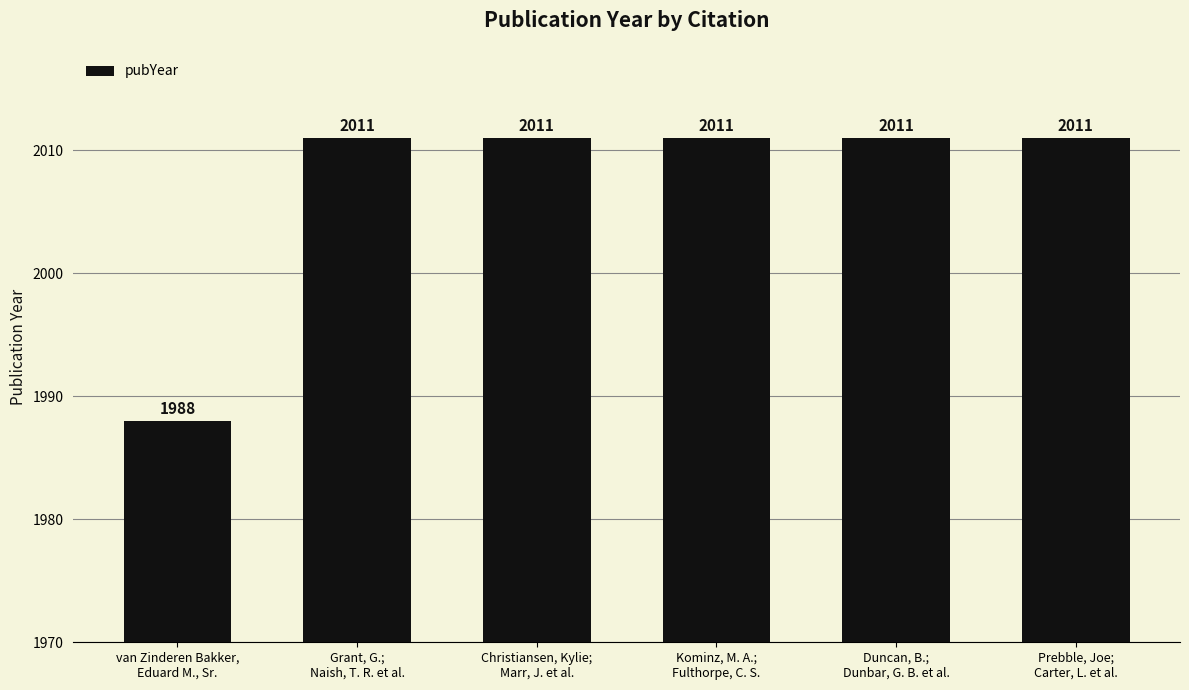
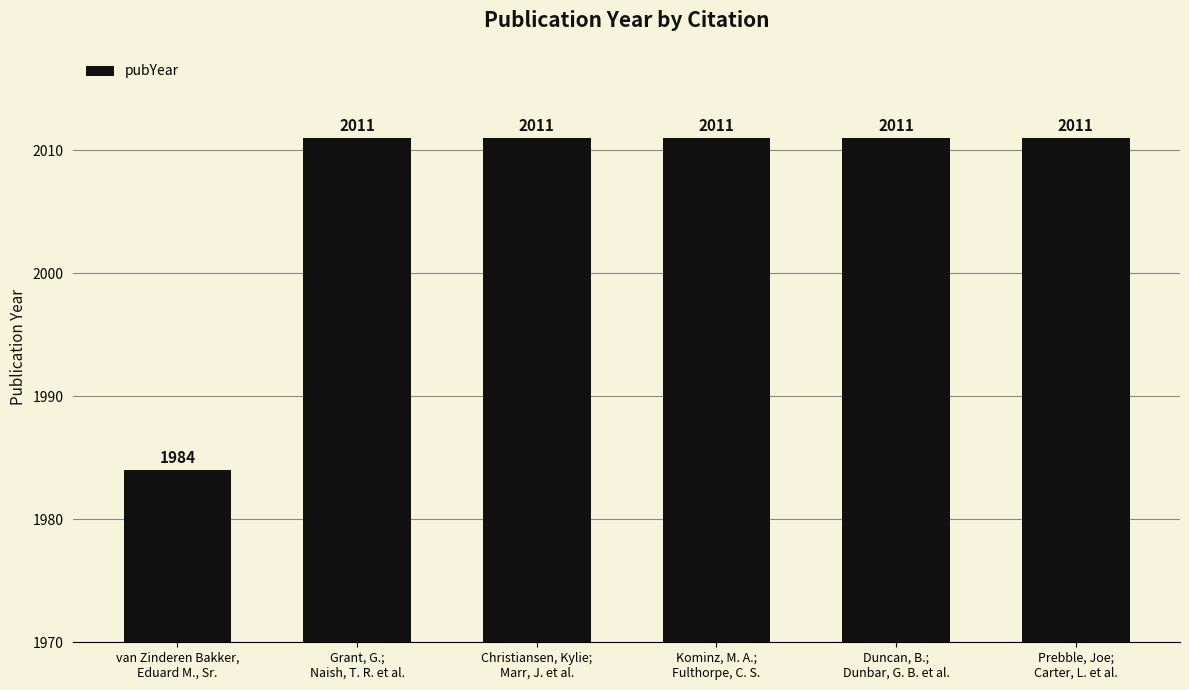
van Zinderen Bakker, Eduard M., Sr.: 1988 -> 1984
